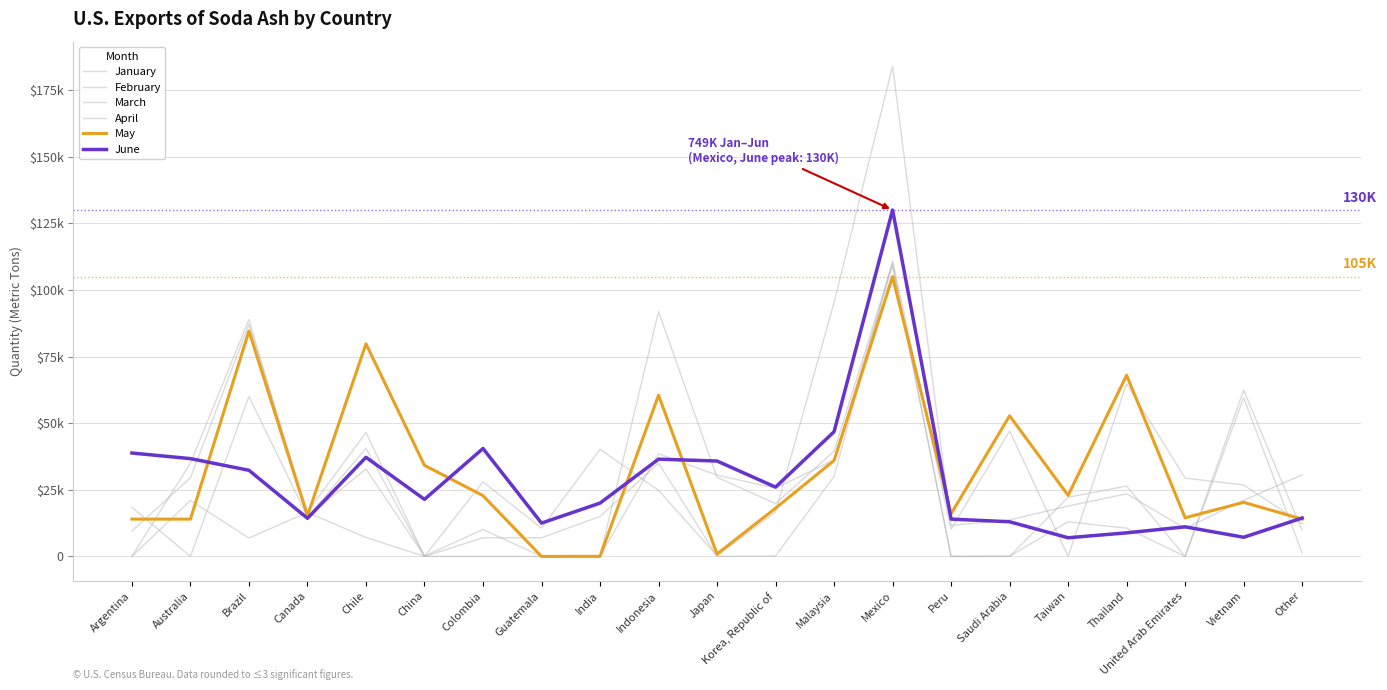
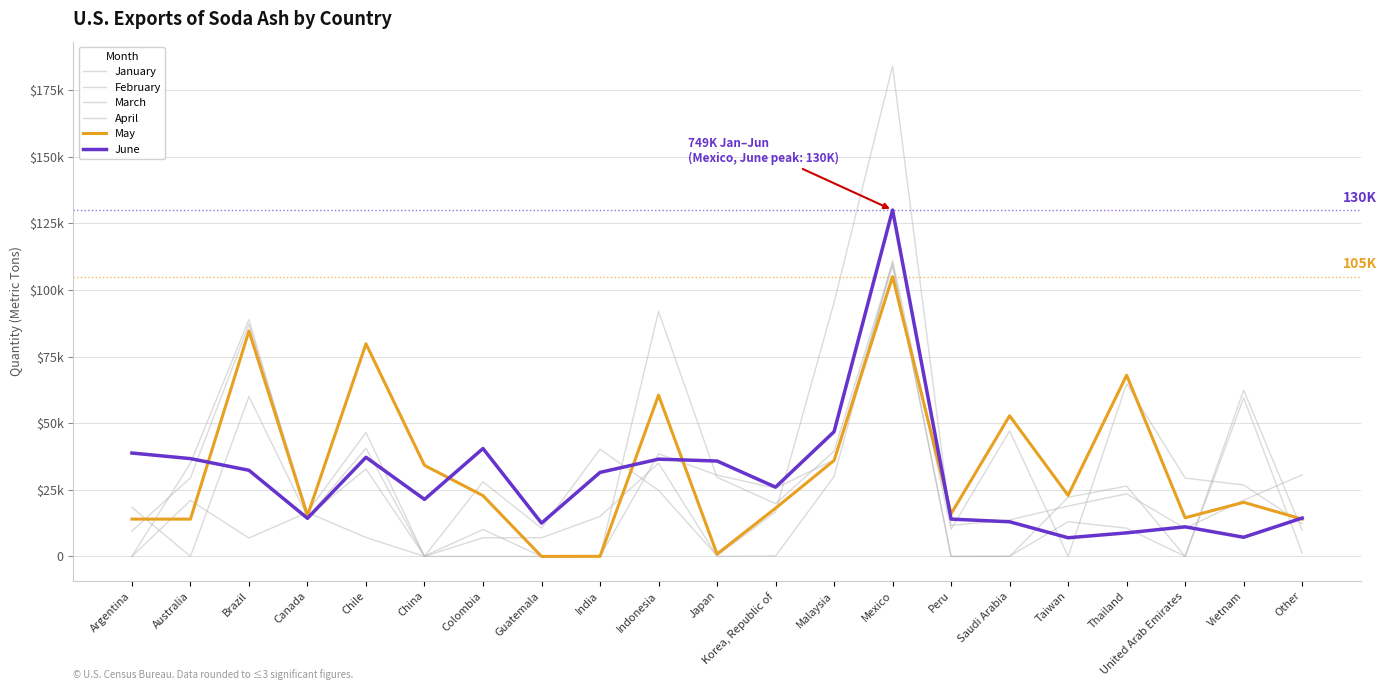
June, India: $20000 -> $32000
